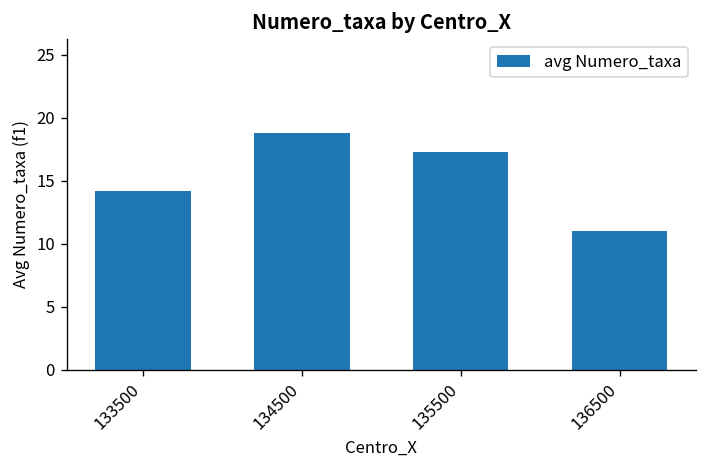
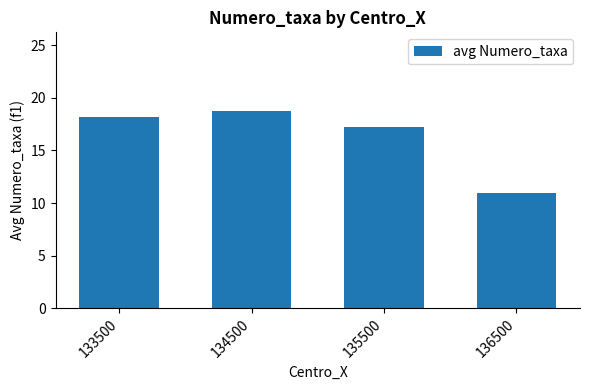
133500: 14.2 -> 18.2
